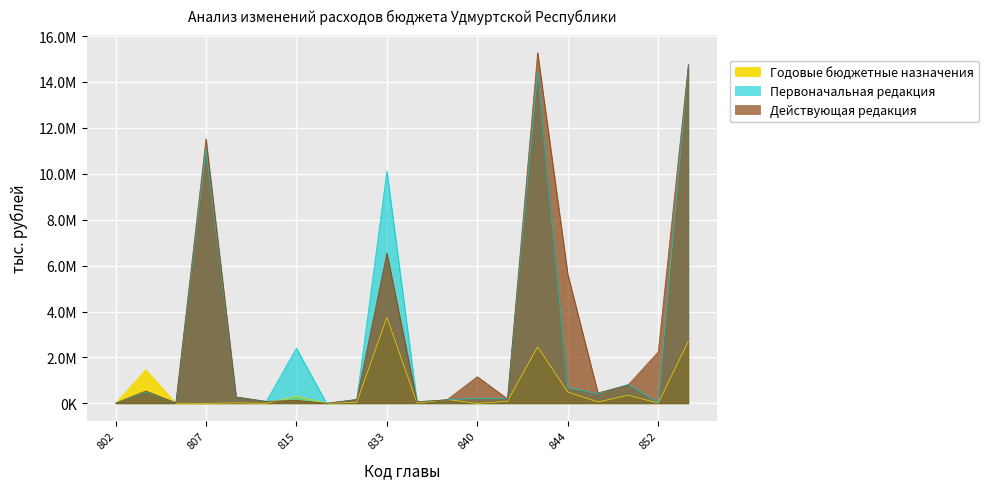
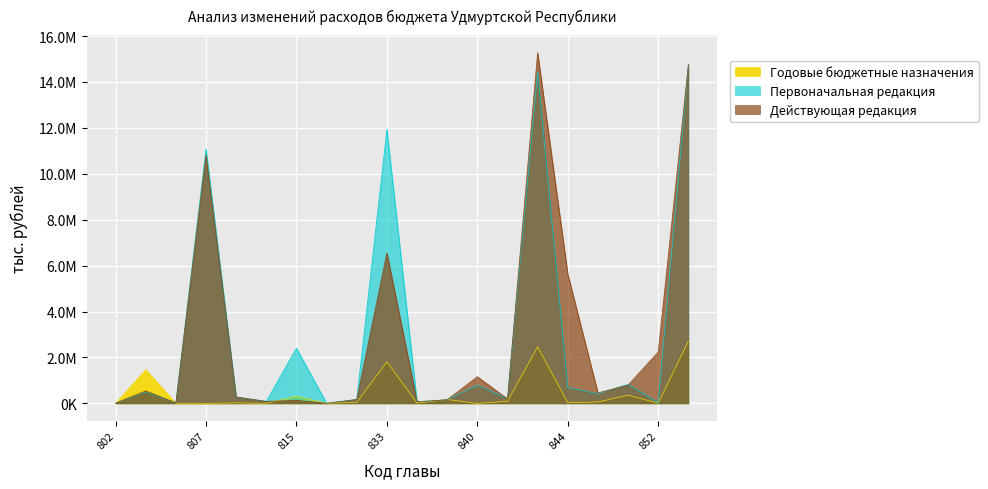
Действующая редакция, 807: 11500000 -> 10800000
Годовые бюджетные назначения, 833: 3700000 -> 1800000
Первоначальная редакция, 833: 10100000 -> 11900000
Первоначальная редакция, 840: 200000 -> 800000
Годовые бюджетные назначения, 844: 500000 -> 0
